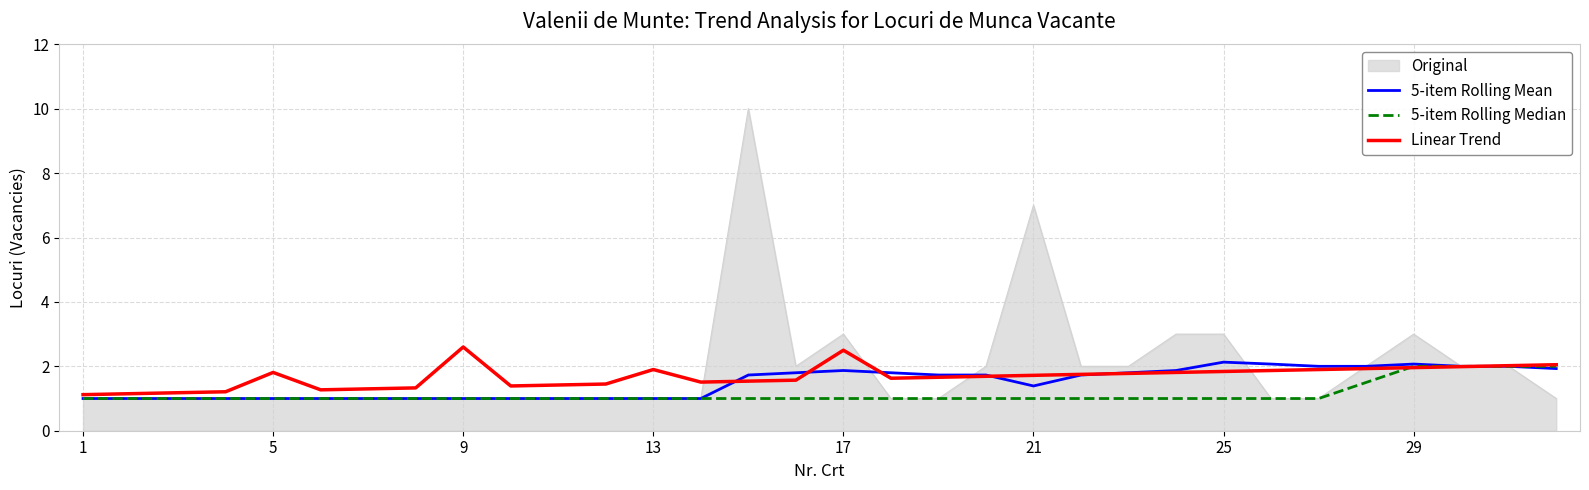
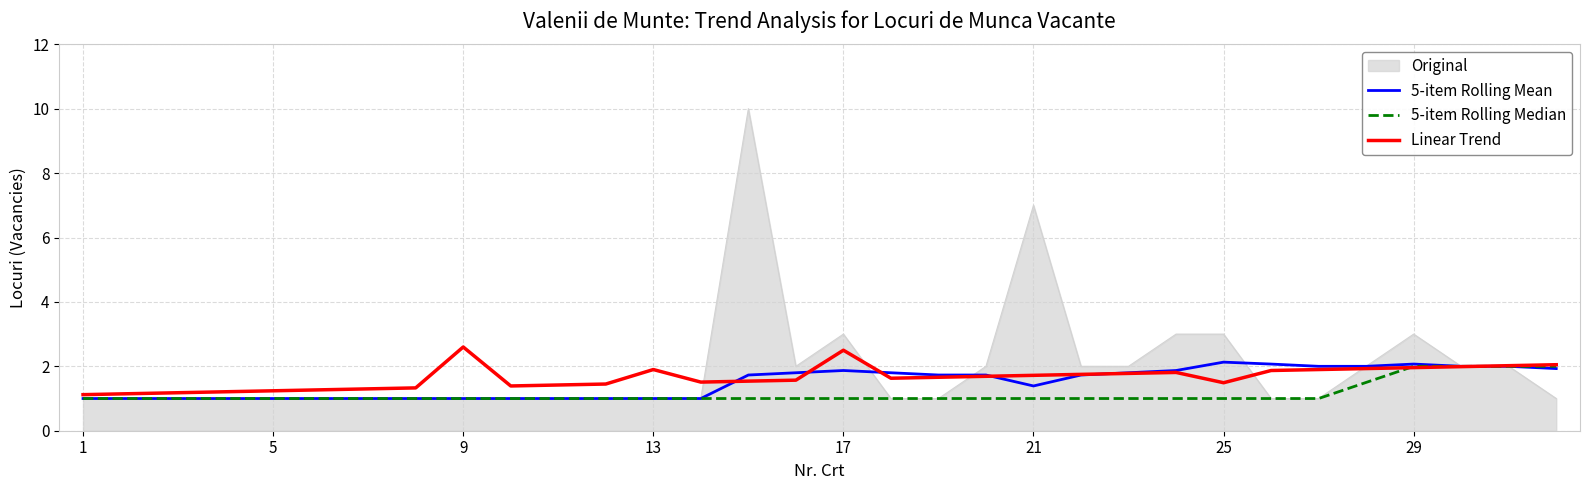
Linear Trend, 5: 1.8 -> 1.2
Linear Trend, 25: 1.8 -> 1.5
